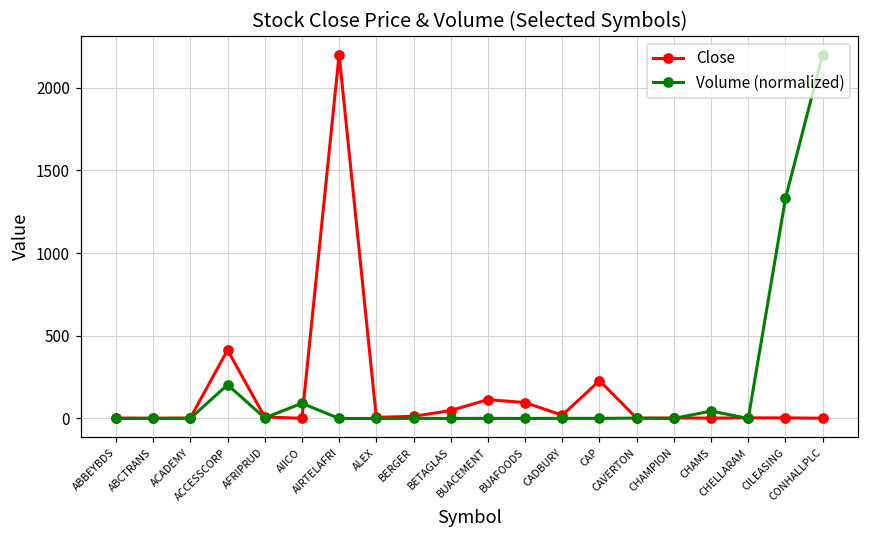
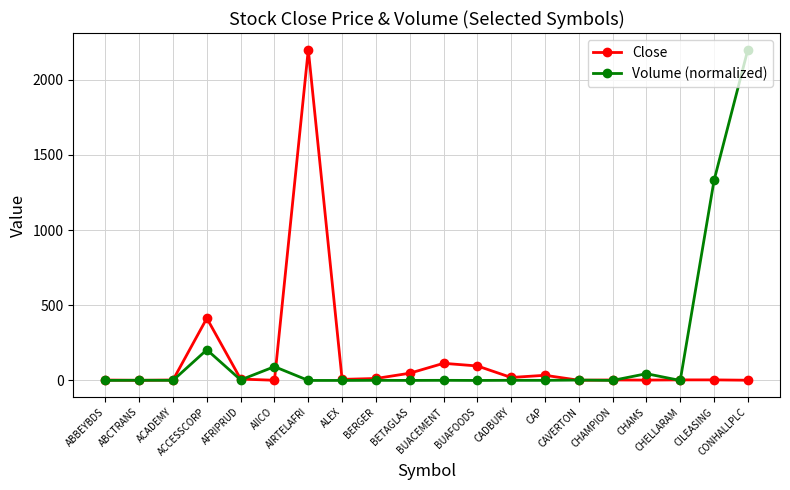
Close, CAP: 230 -> 30
